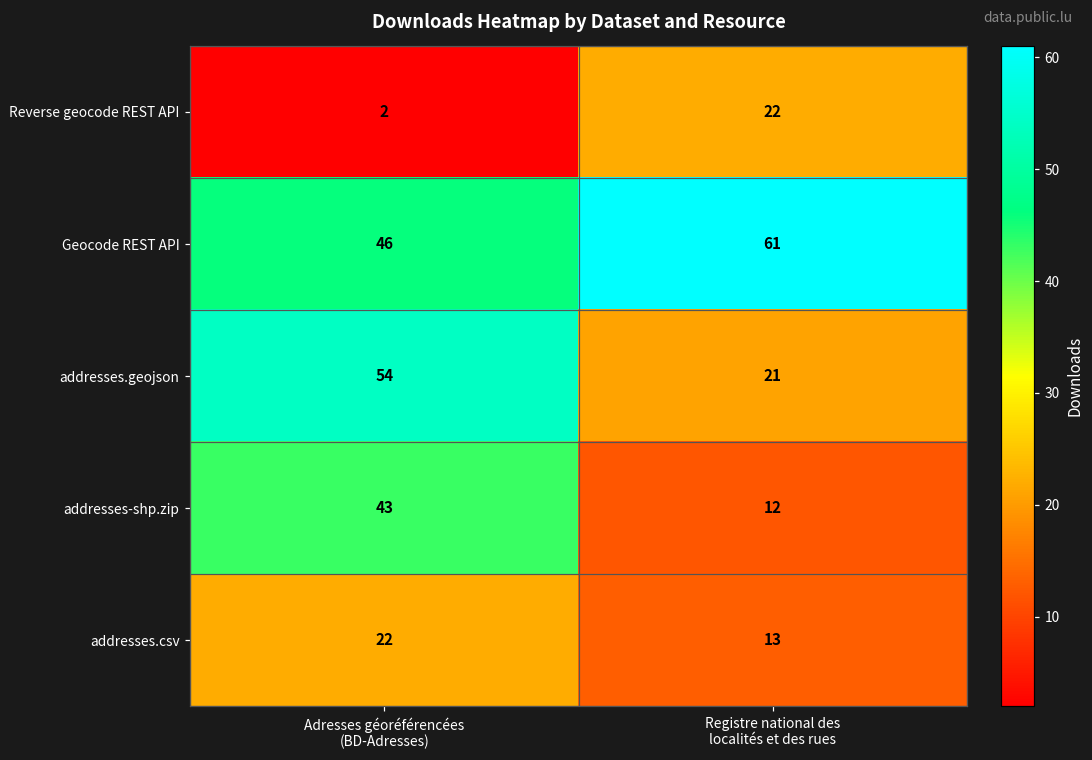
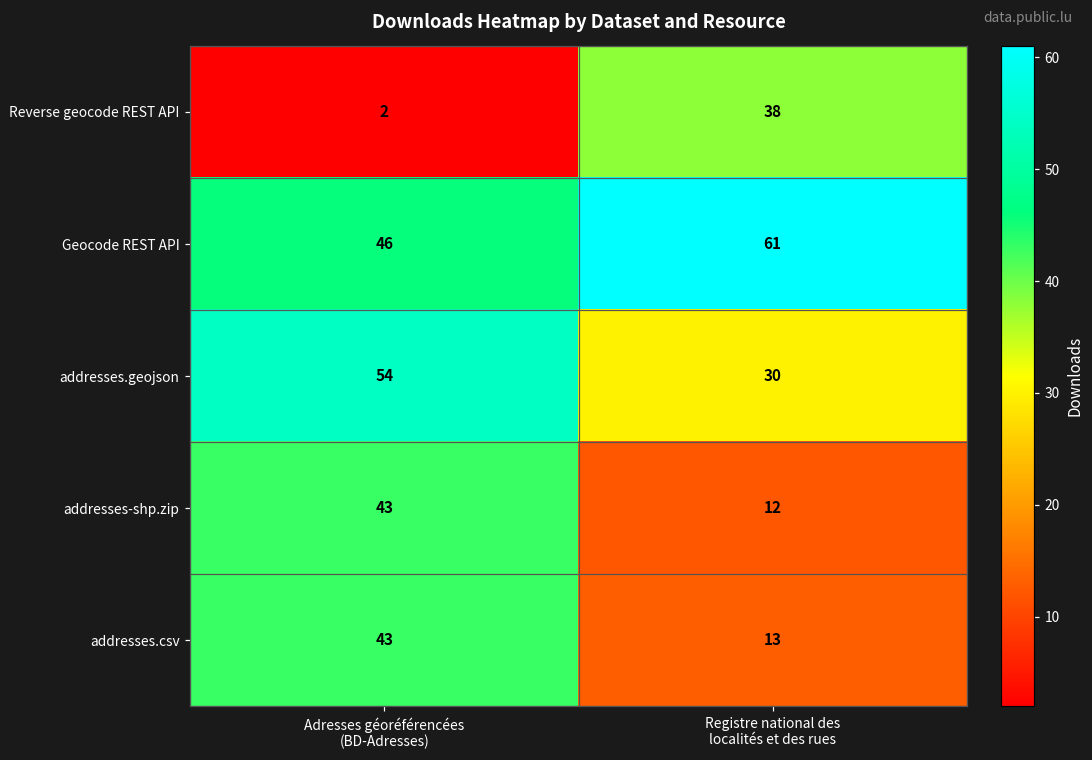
Reverse geocode REST API, Registre national des localités et des rues: 22 -> 38
addresses.geojson, Registre national des localités et des rues: 21 -> 30
addresses.csv, Adresses géoréférencées (BD-Adresses): 22 -> 43
